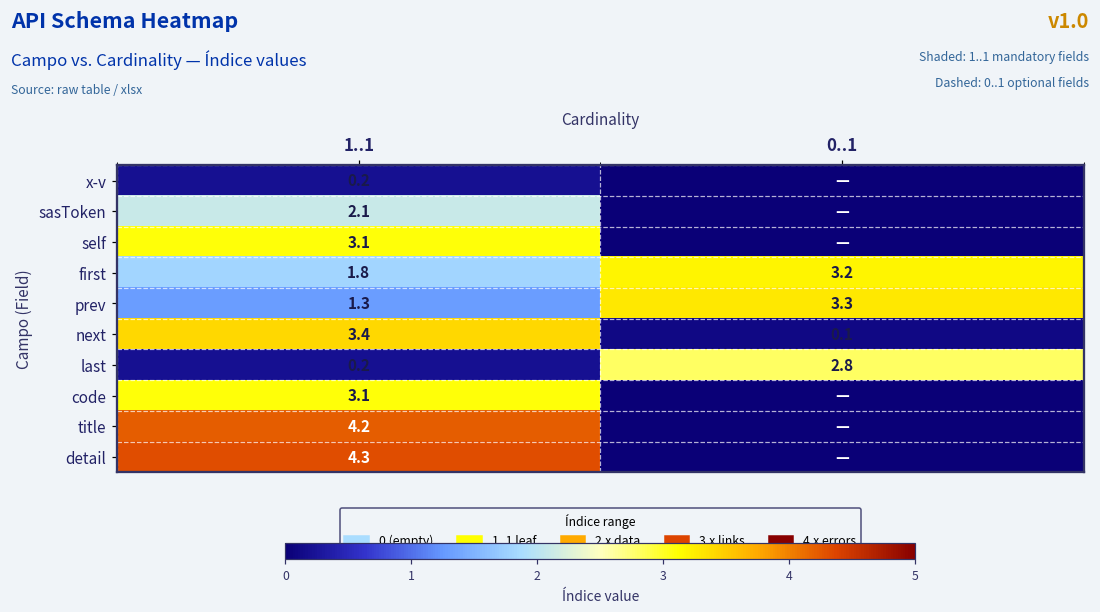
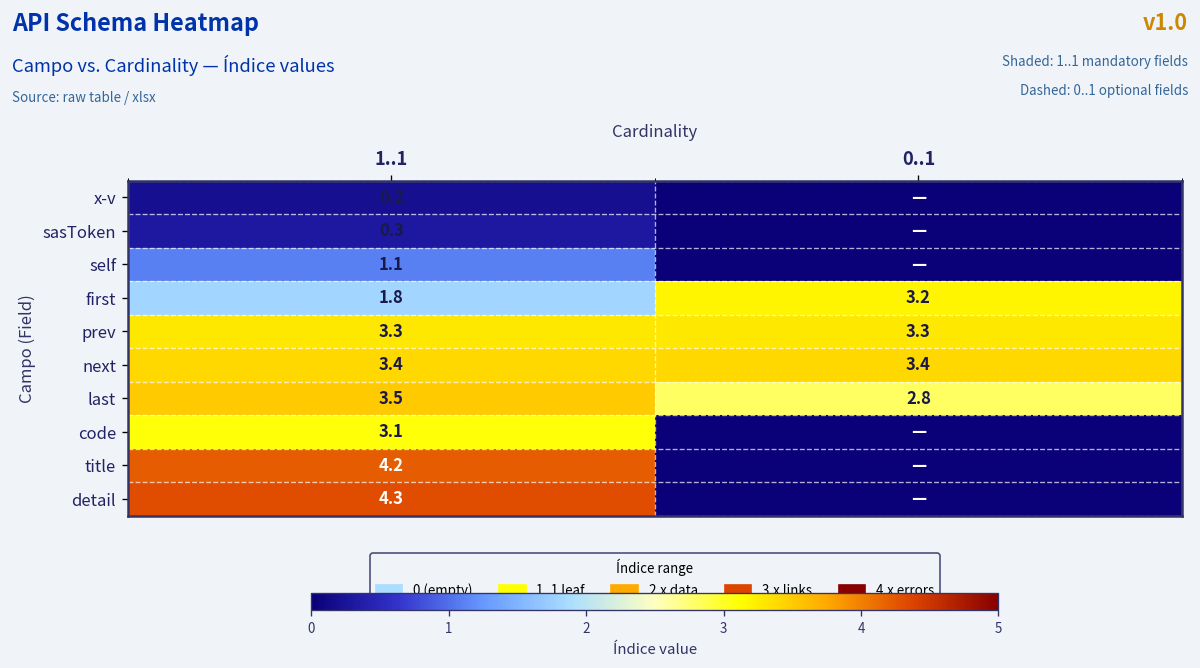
sasToken, 1..1: 2.1 -> 0.3
self, 1..1: 3.1 -> 1.1
prev, 1..1: 1.3 -> 3.3
next, 0..1: 0.1 -> 3.4
last, 1..1: 0.2 -> 3.5
